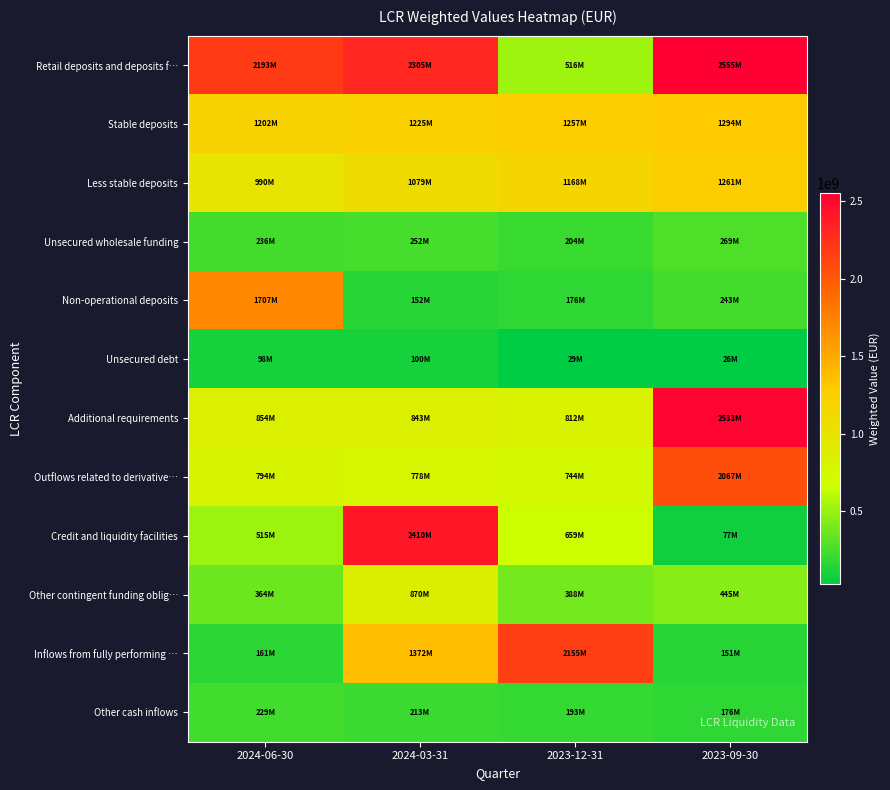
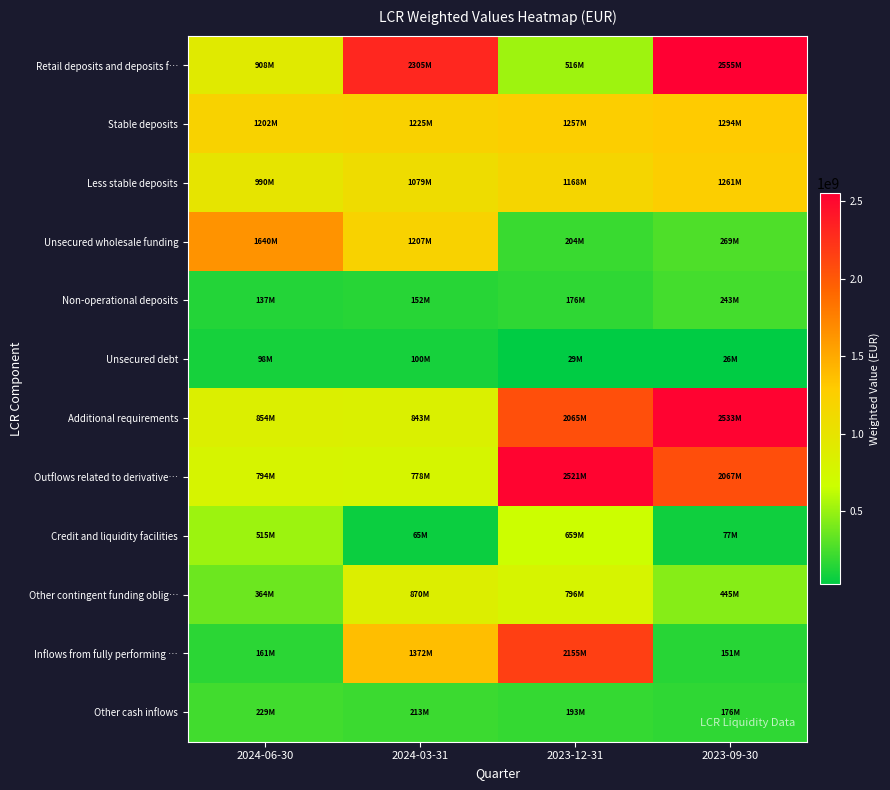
Retail deposits and deposits f…, 2024-06-30: 2193M -> 908M
Unsecured wholesale funding, 2024-06-30: 236M -> 1640M
Unsecured wholesale funding, 2024-03-31: 252M -> 1207M
Non-operational deposits, 2024-06-30: 1707M -> 137M
Additional requirements, 2023-12-31: 812M -> 2065M
Outflows related to derivative…, 2023-12-31: 744M -> 2521M
Credit and liquidity facilities, 2024-03-31: 2410M -> 65M
Other contingent funding oblig…, 2023-12-31: 388M -> 796M
